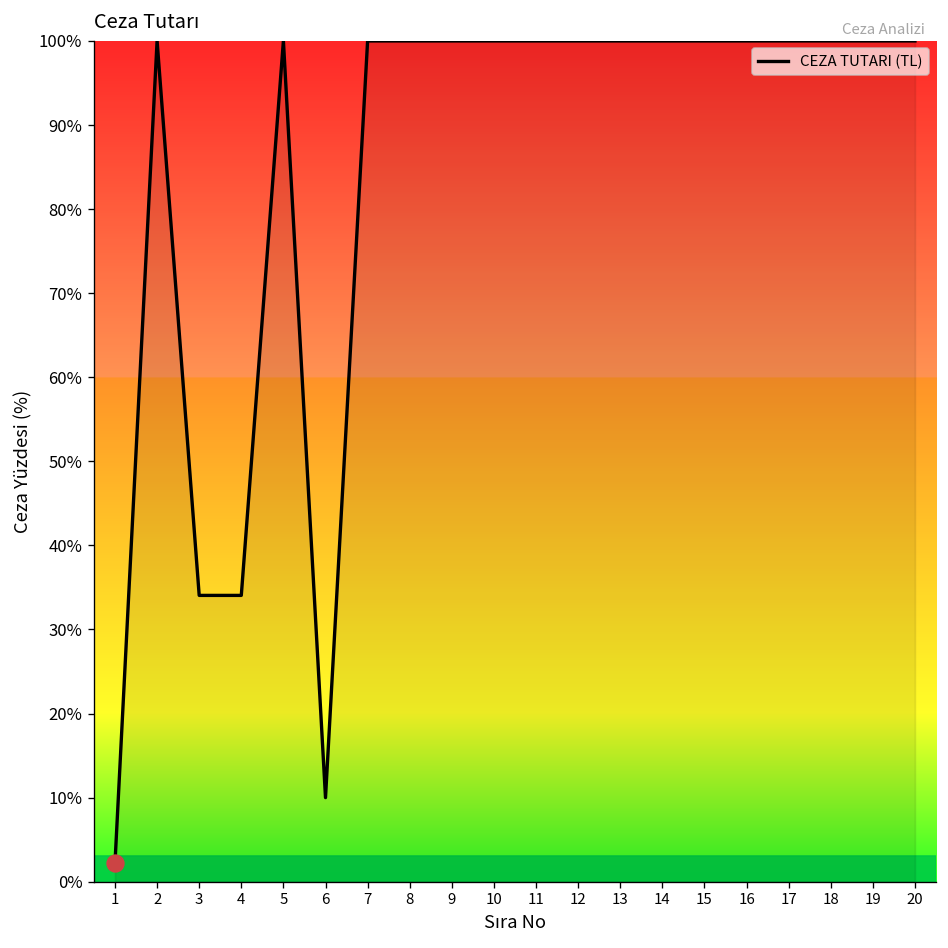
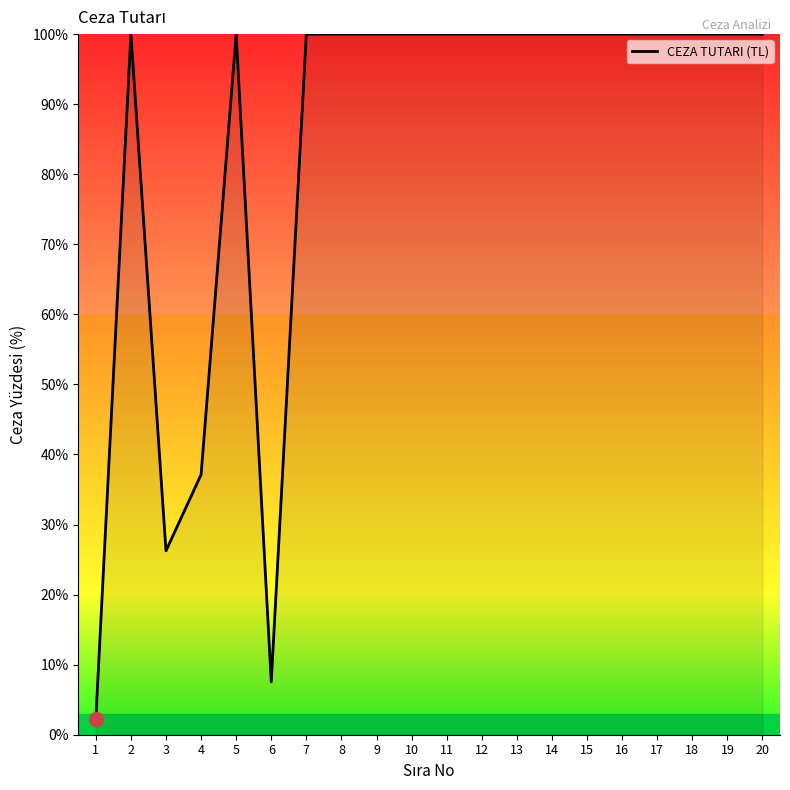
CEZA TUTARI (TL), 3: 34% -> 26%
CEZA TUTARI (TL), 4: 34% -> 37%
CEZA TUTARI (TL), 6: 10% -> 8%
